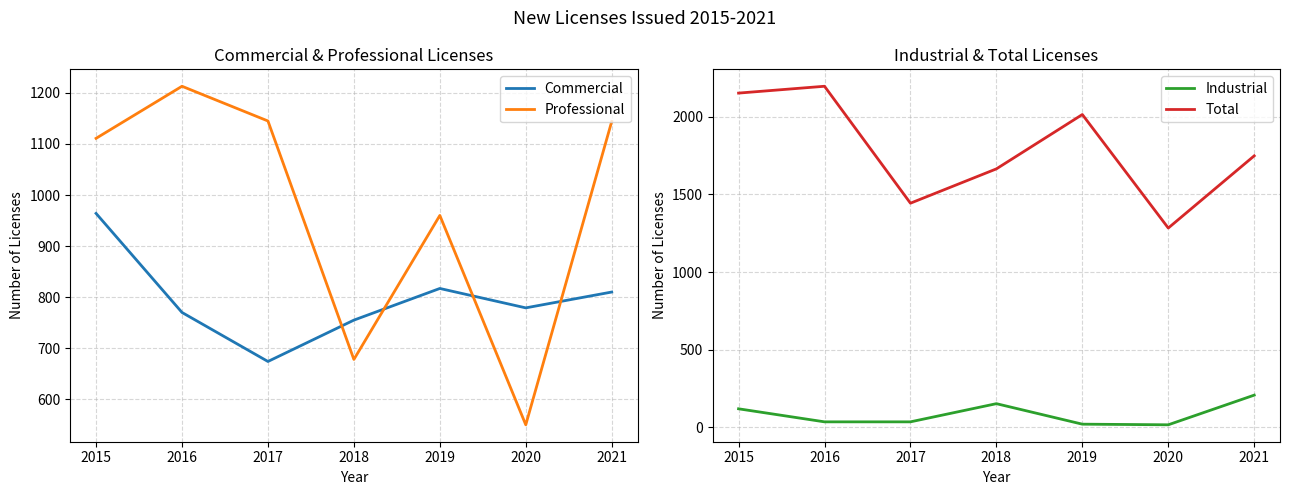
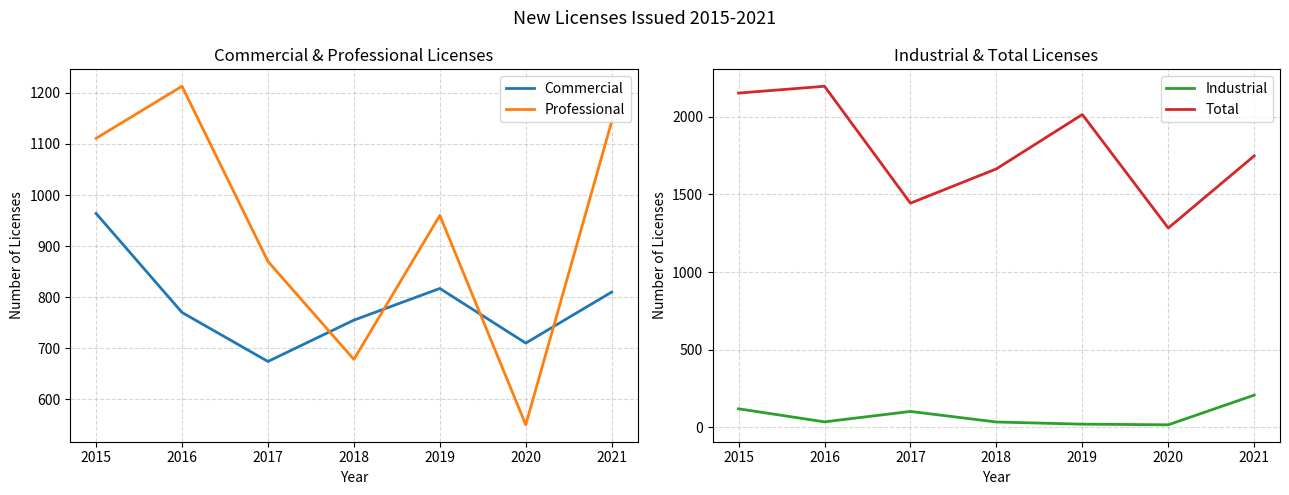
Commercial & Professional Licenses, Professional, 2017: 1150 -> 870
Commercial & Professional Licenses, Commercial, 2020: 780 -> 710
Industrial & Total Licenses, Industrial, 2017: 40 -> 100
Industrial & Total Licenses, Industrial, 2018: 150 -> 40
